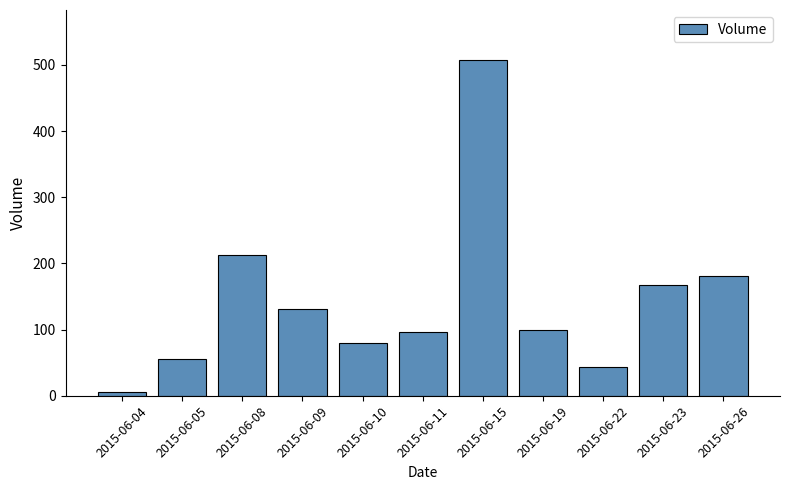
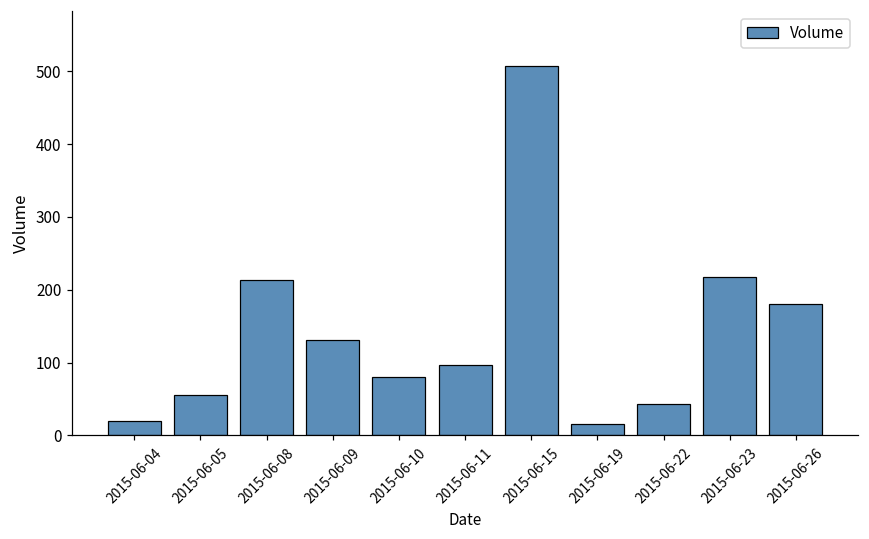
2015-06-04: 10 -> 20
2015-06-19: 100 -> 20
2015-06-23: 170 -> 220
